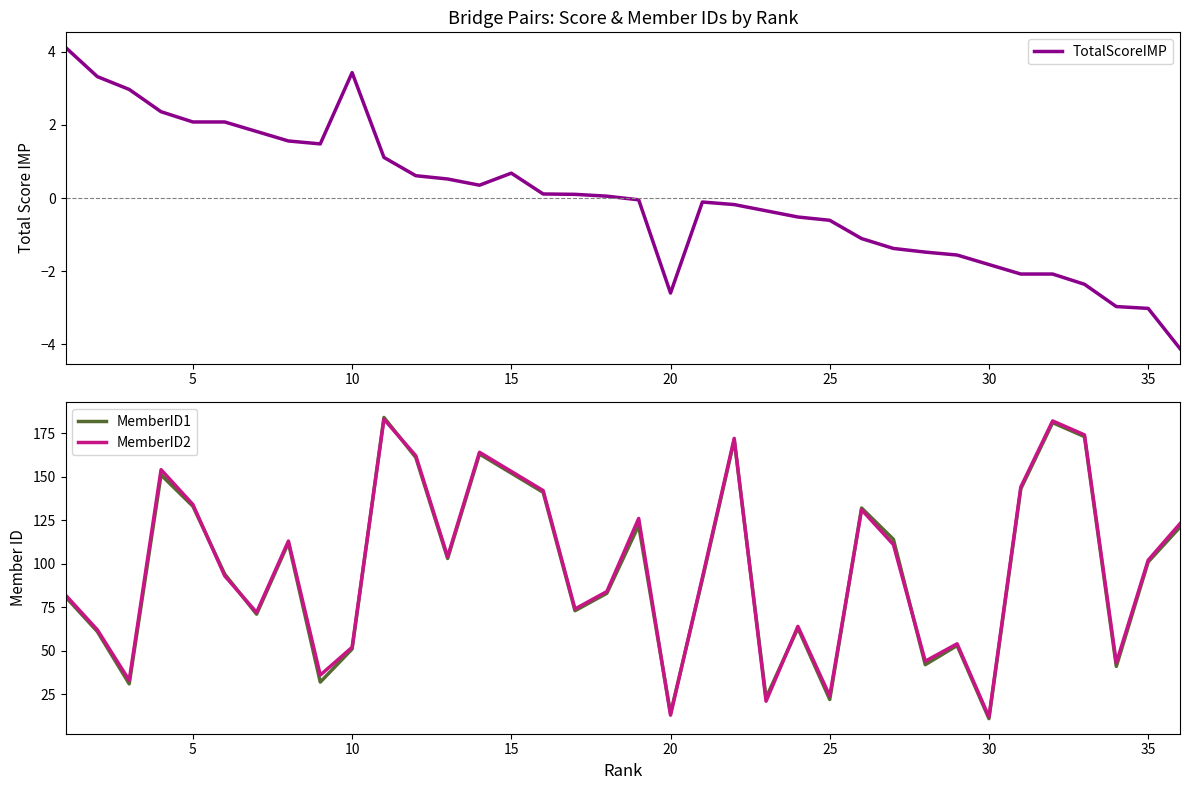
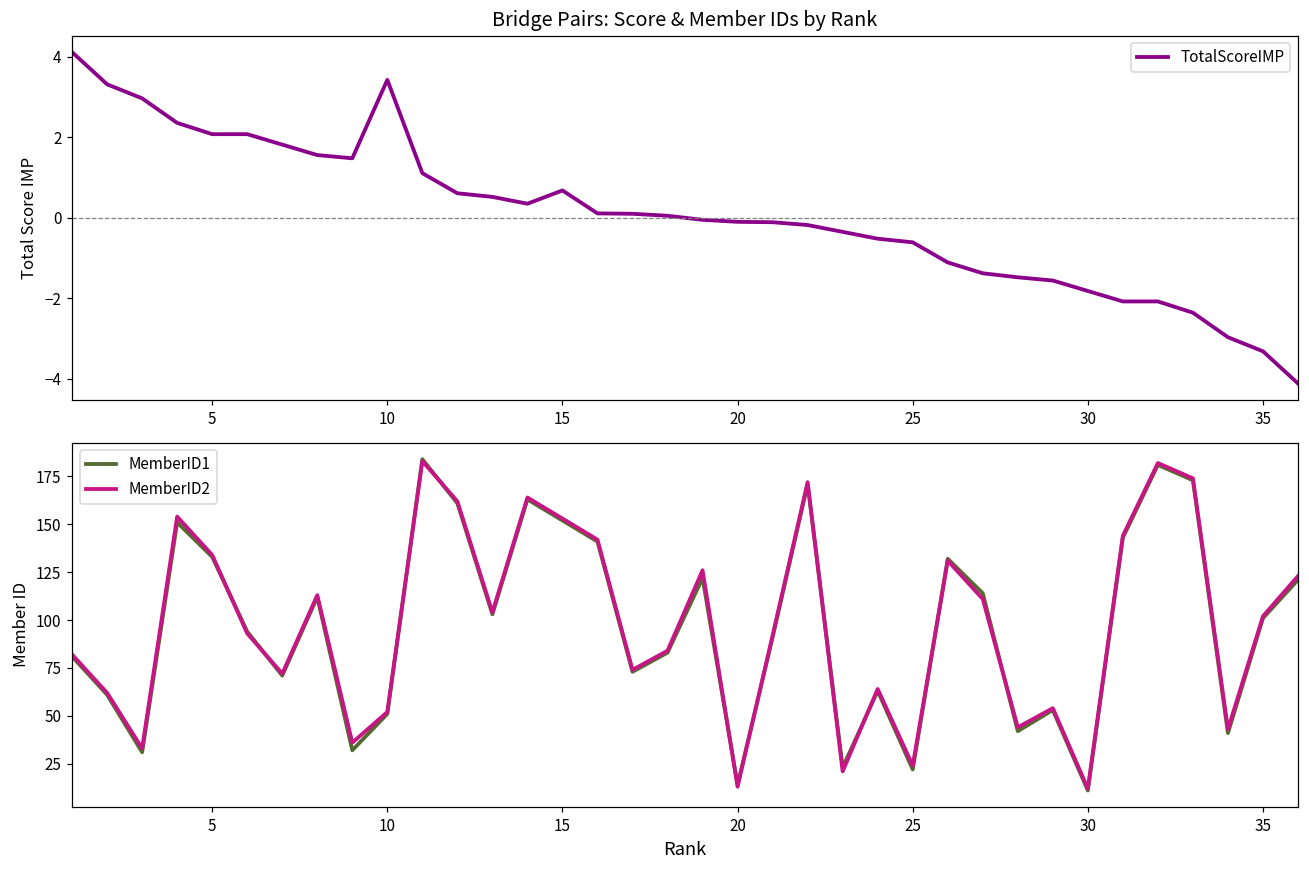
Bridge Pairs: Score & Member IDs by Rank, 20: -2.6 -> -0.1
Bridge Pairs: Score & Member IDs by Rank, 35: -3.0 -> -3.3
